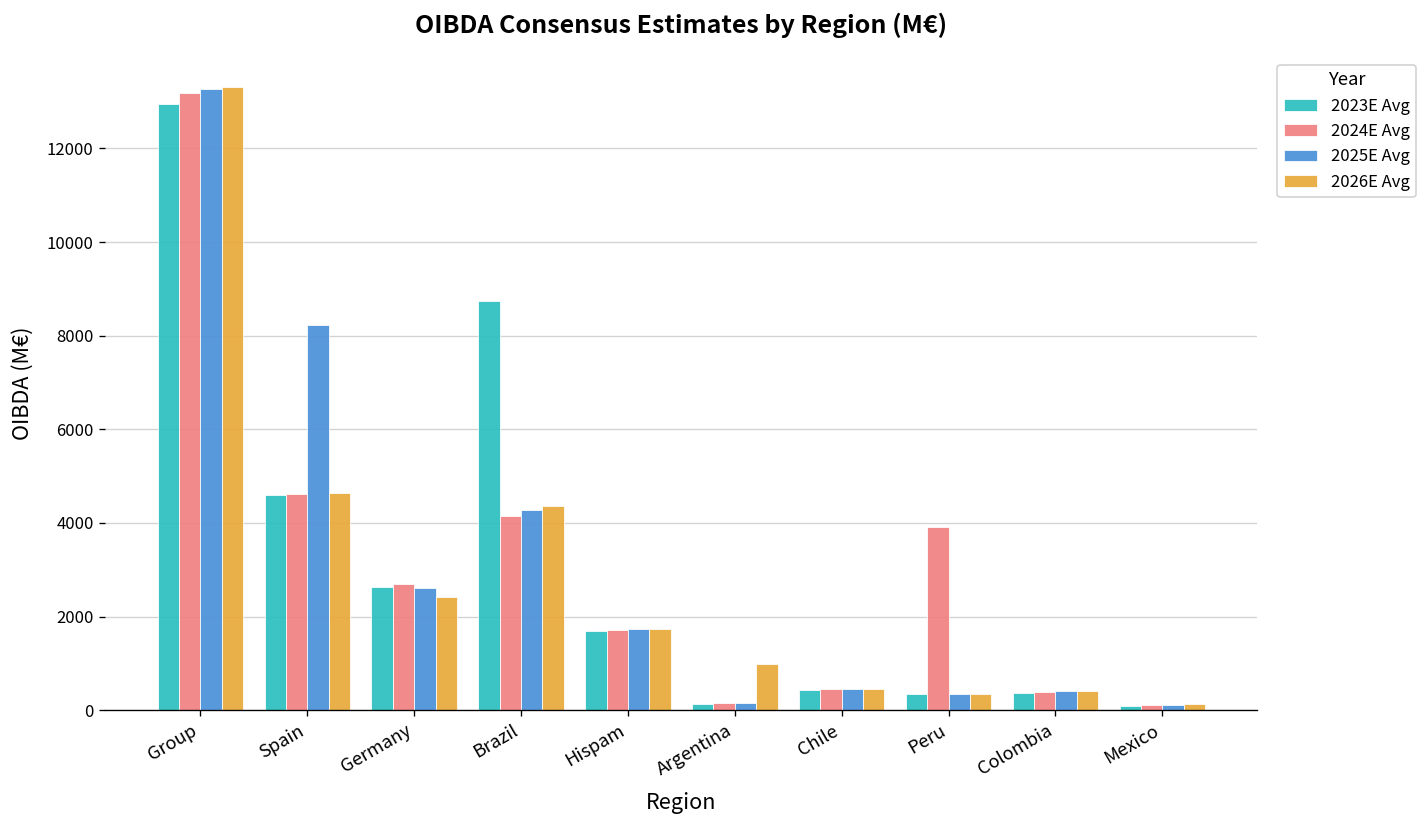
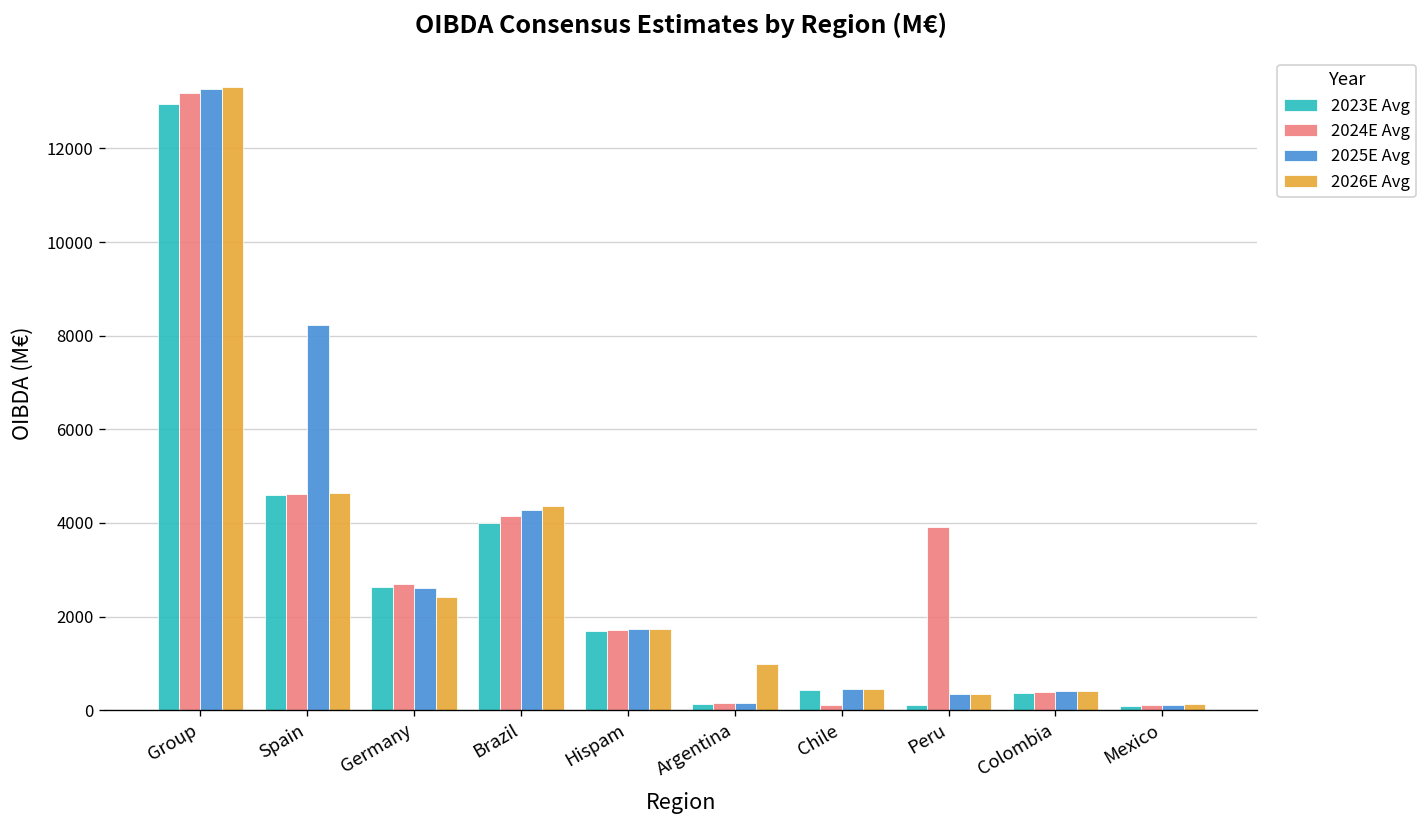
2023E Avg, Brazil: 8700 -> 4000
2024E Avg, Chile: 500 -> 100
2023E Avg, Peru: 300 -> 100
